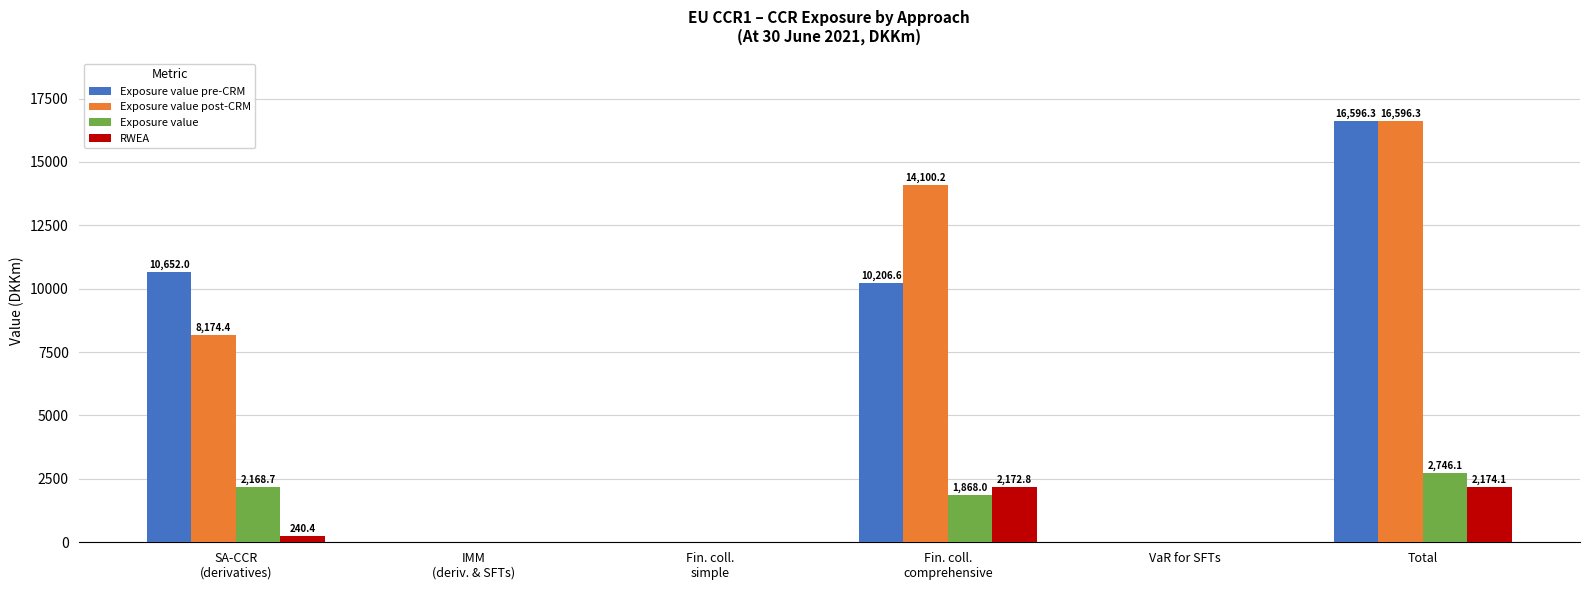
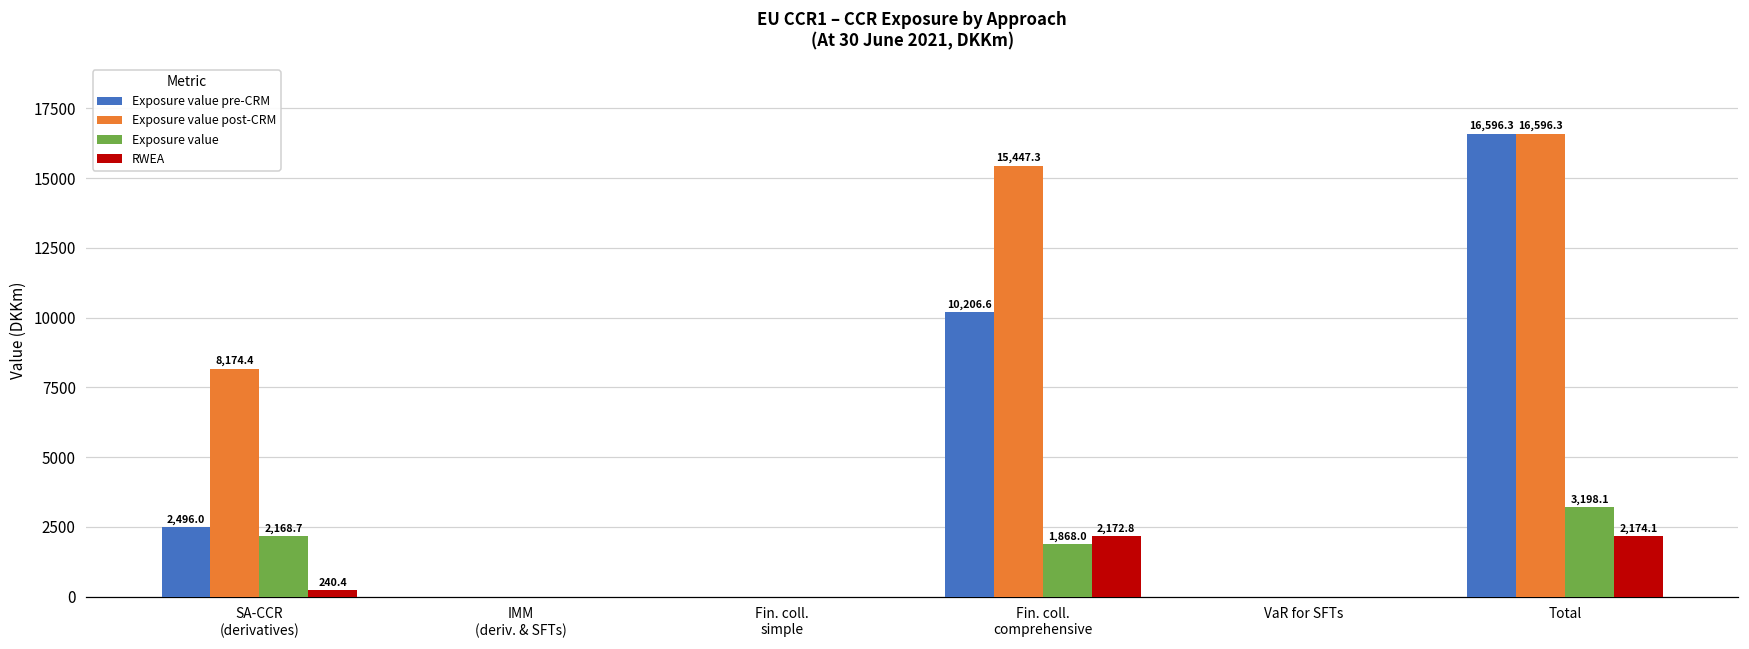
Exposure value pre-CRM, SA-CCR (derivatives): 10,652.0 -> 2,496.0
Exposure value post-CRM, Fin. coll. comprehensive: 14,100.2 -> 15,447.3
Exposure value, Total: 2,746.1 -> 3,198.1
